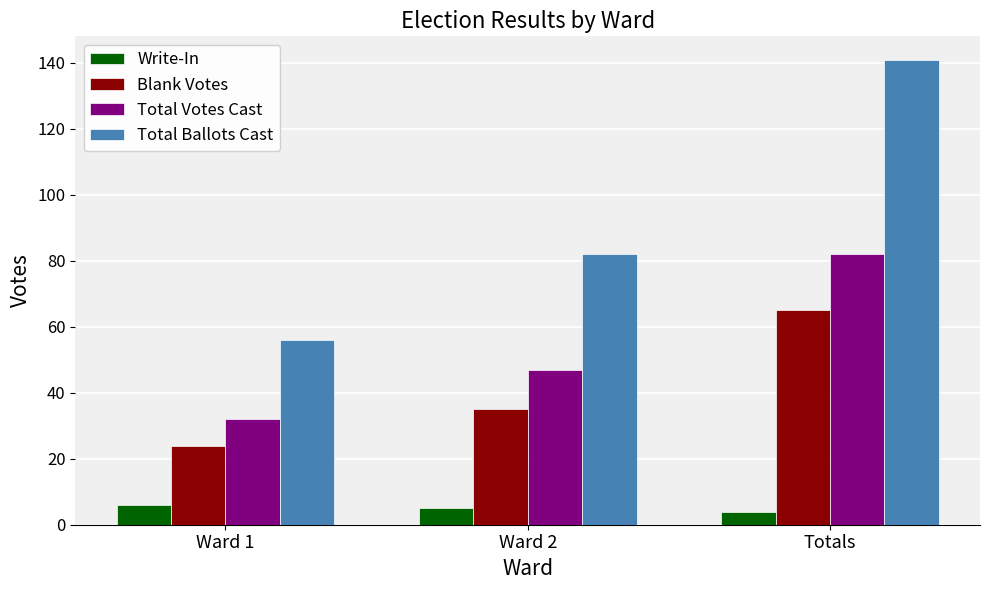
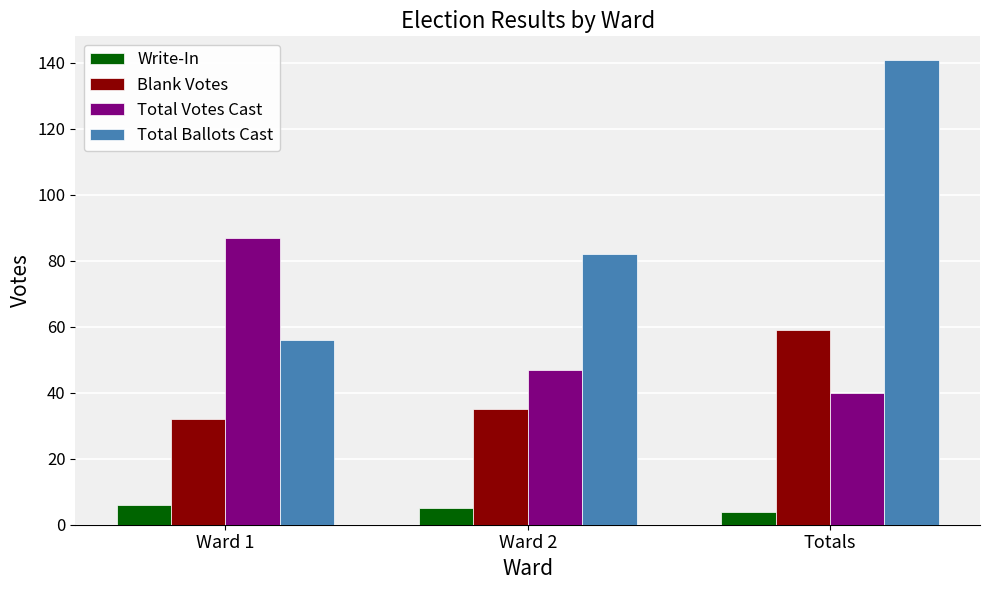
Blank Votes, Ward 1: 24 -> 32
Total Votes Cast, Ward 1: 32 -> 87
Blank Votes, Totals: 65 -> 59
Total Votes Cast, Totals: 82 -> 40
